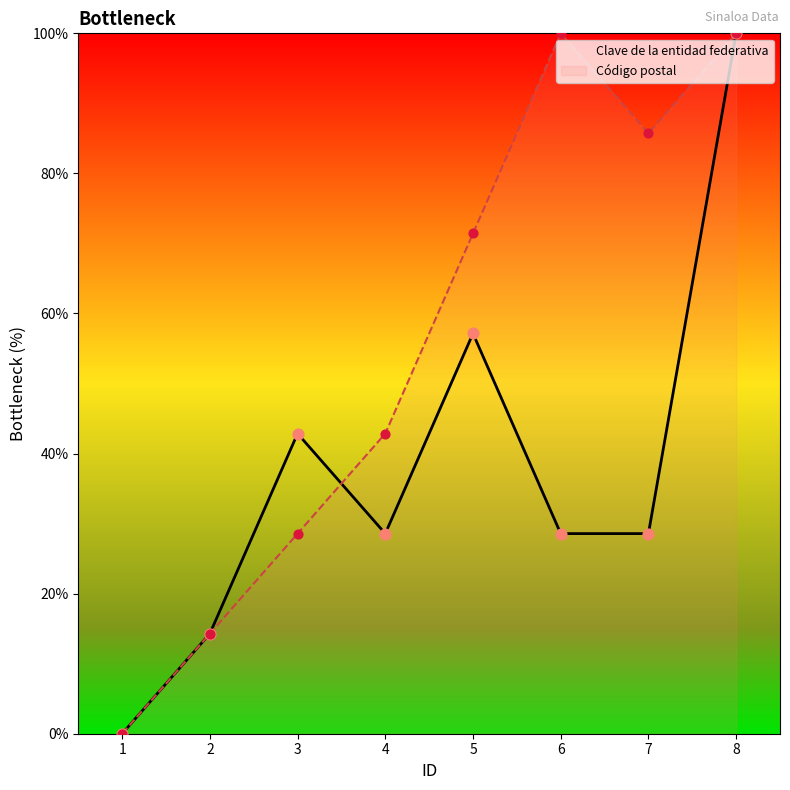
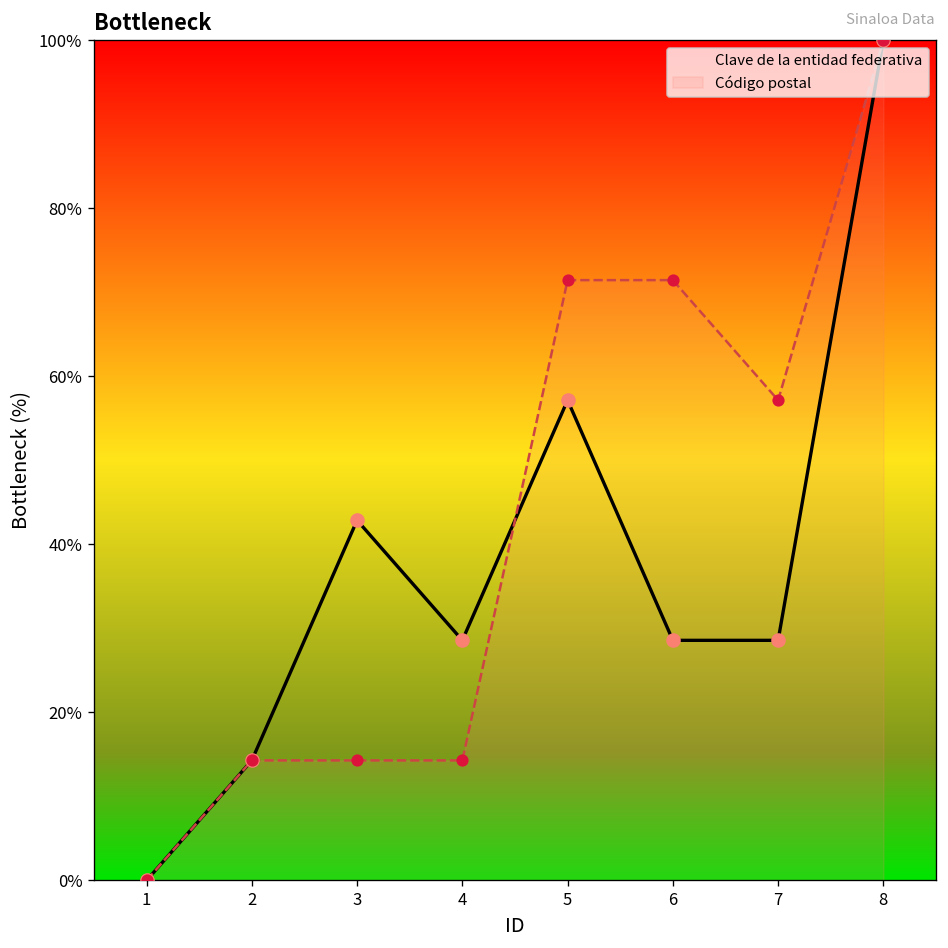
Código postal, 3: 29% -> 14%
Código postal, 4: 43% -> 14%
Código postal, 6: 100% -> 71%
Código postal, 7: 86% -> 57%
